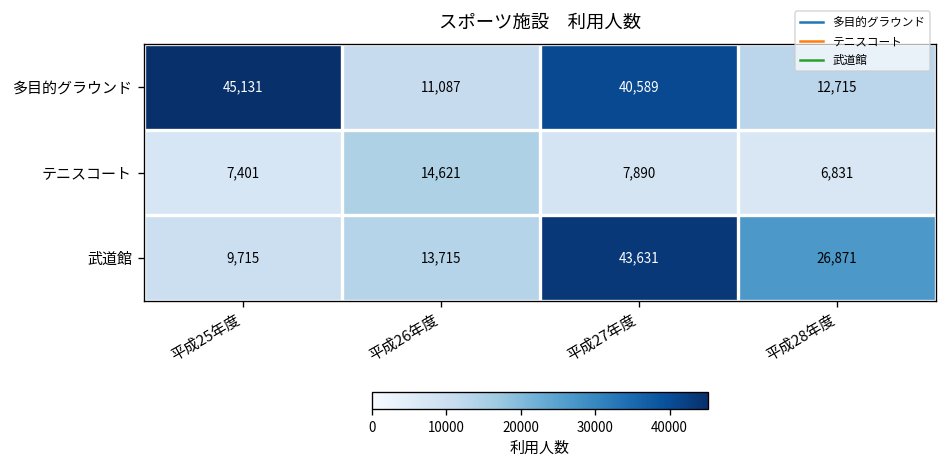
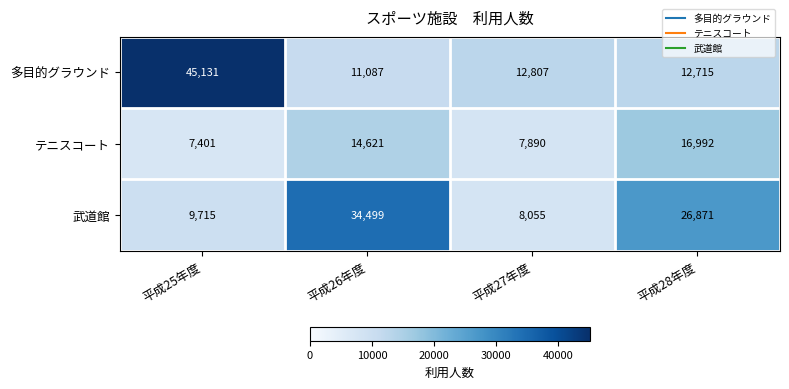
多目的グラウンド, 平成27年度: 40,589 -> 12,807
テニスコート, 平成28年度: 6,831 -> 16,992
武道館, 平成26年度: 13,715 -> 34,499
武道館, 平成27年度: 43,631 -> 8,055
